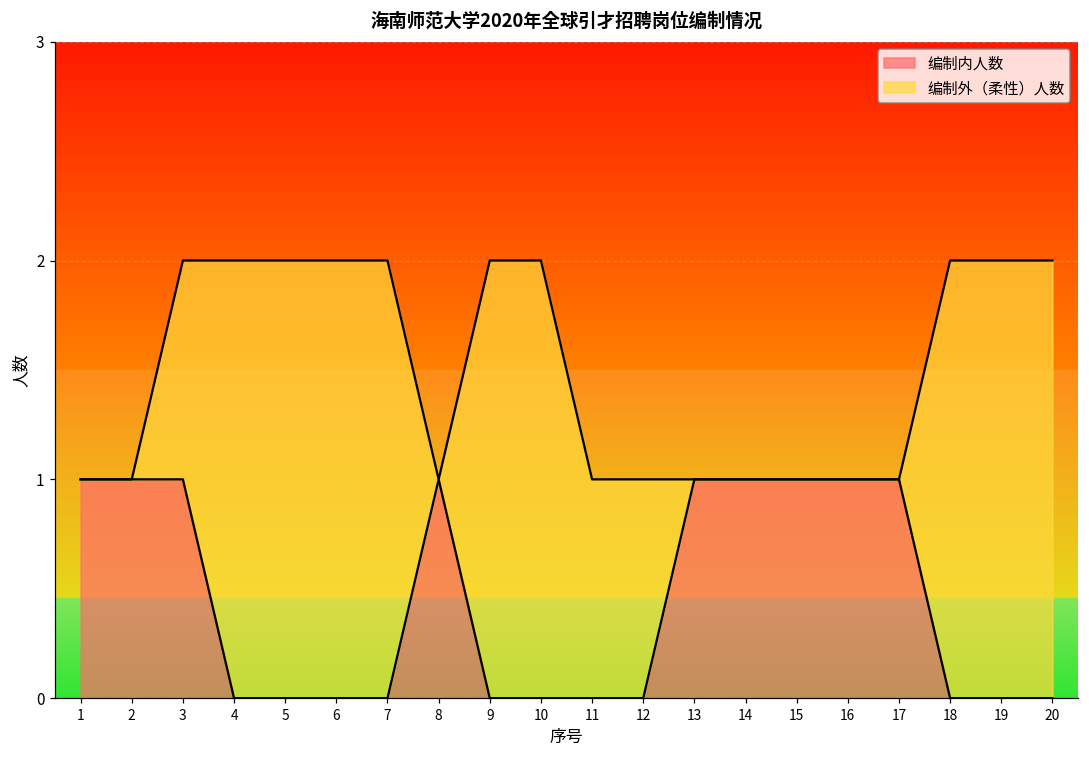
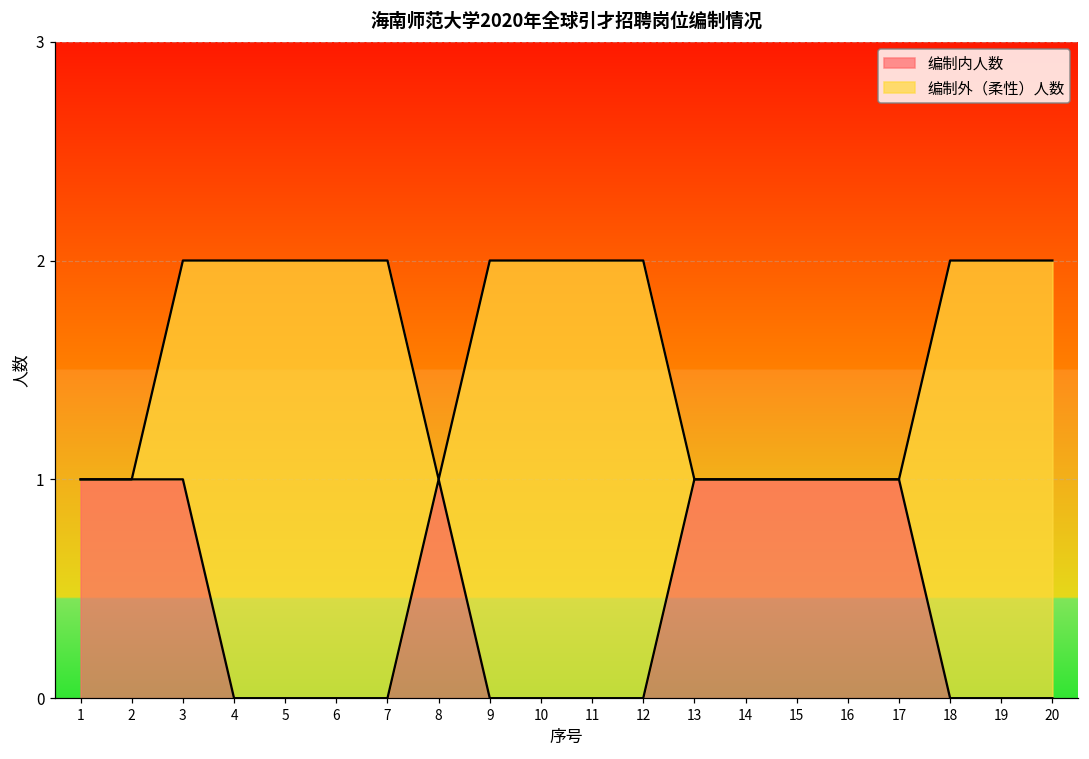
编制外（柔性）人数, 11: 1 -> 2
编制外（柔性）人数, 12: 1 -> 2
